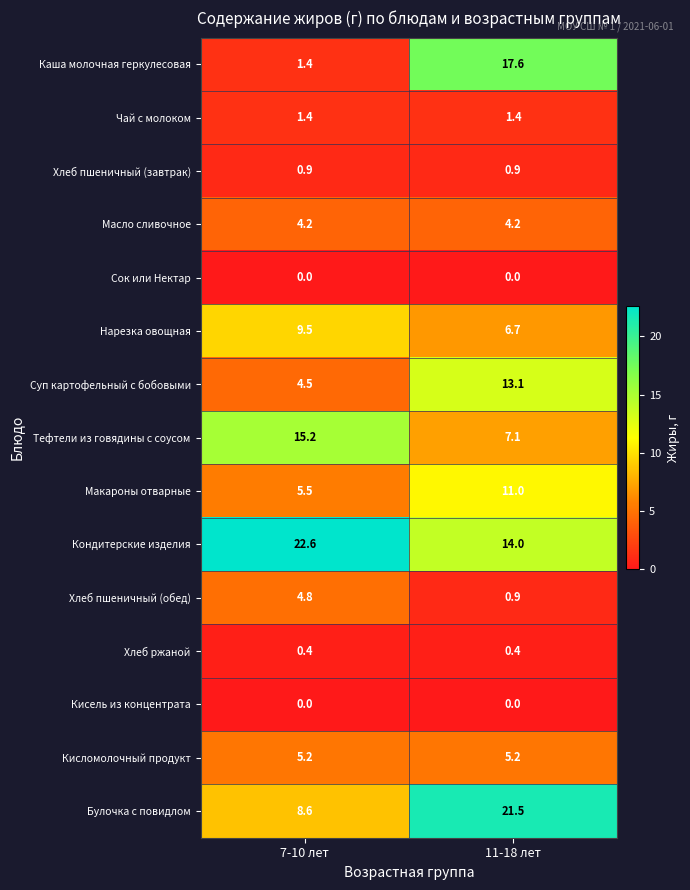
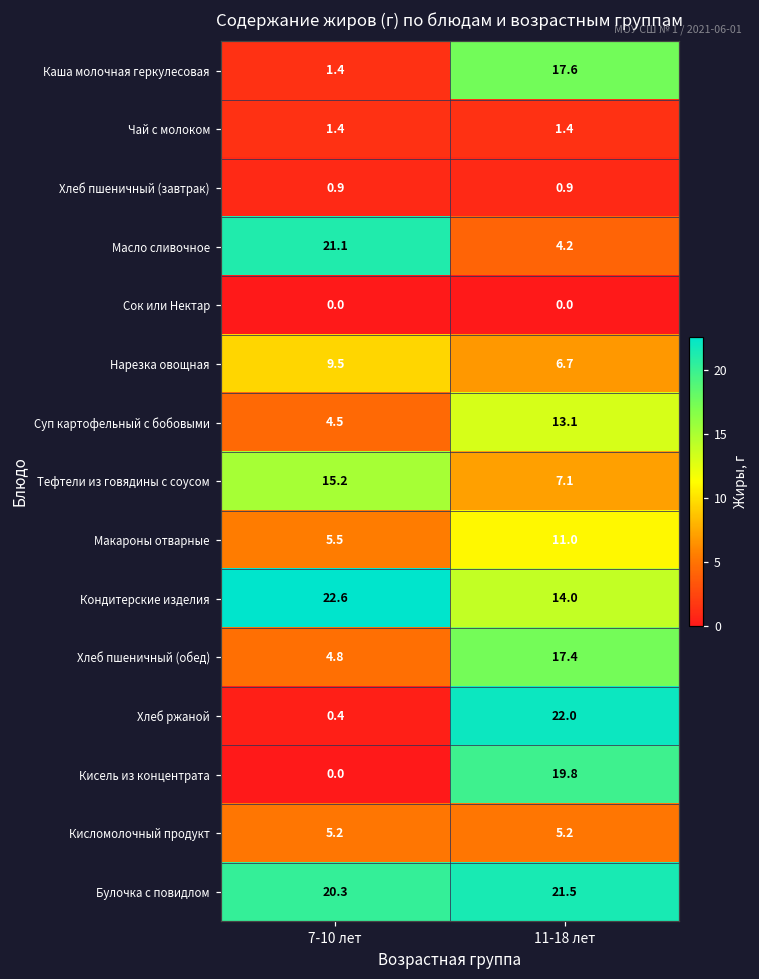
Масло сливочное, 7-10 лет: 4.2 -> 21.1
Хлеб пшеничный (обед), 11-18 лет: 0.9 -> 17.4
Хлеб ржаной, 11-18 лет: 0.4 -> 22.0
Кисель из концентрата, 11-18 лет: 0.0 -> 19.8
Булочка с повидлом, 7-10 лет: 8.6 -> 20.3
